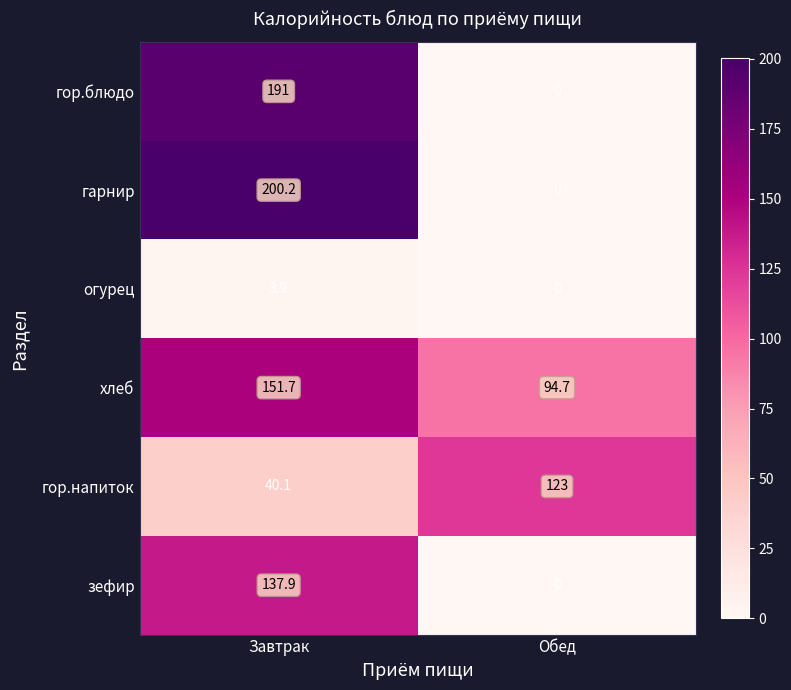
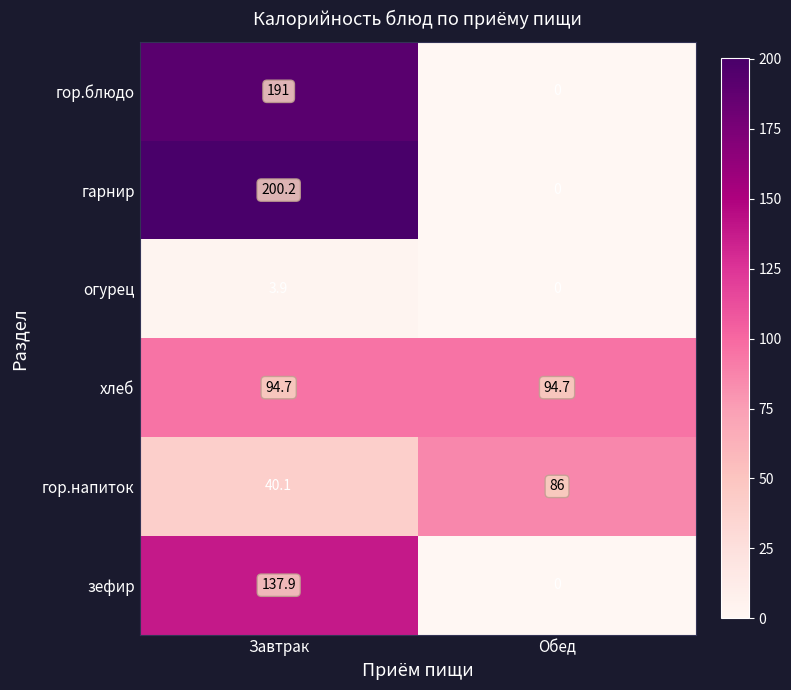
хлеб, Завтрак: 151.7 -> 94.7
гор.напиток, Обед: 123 -> 86
